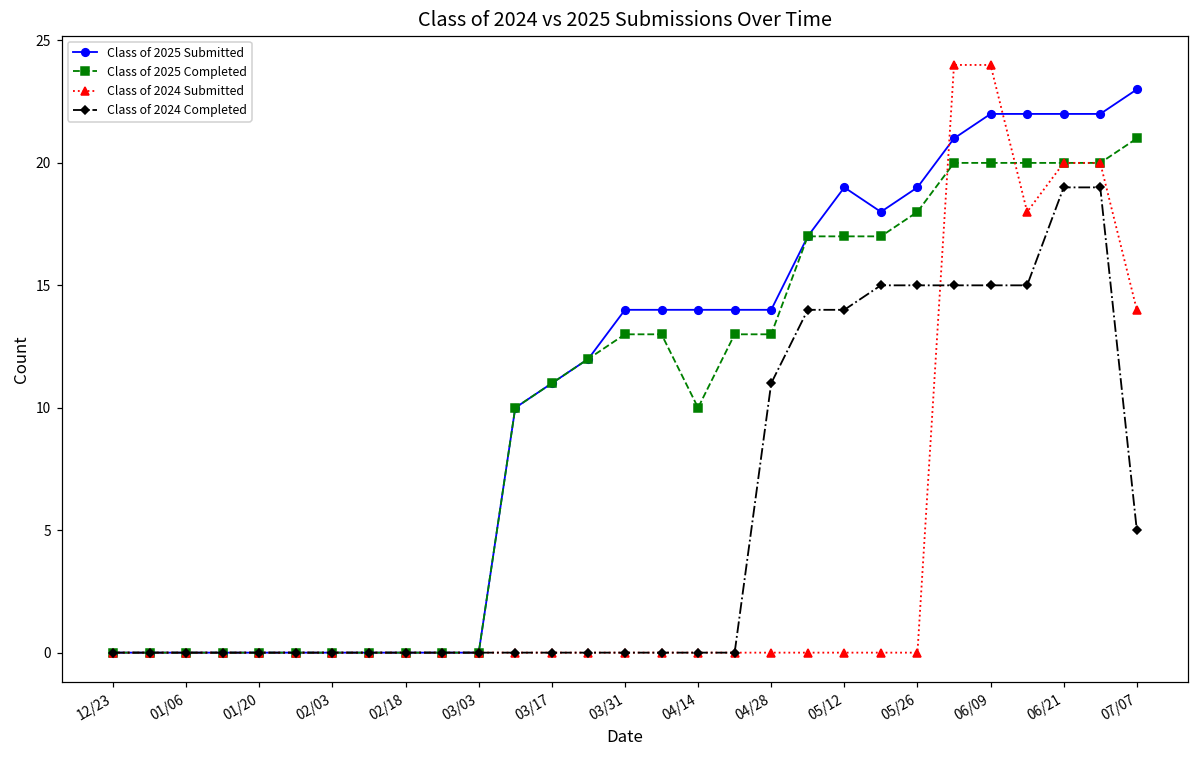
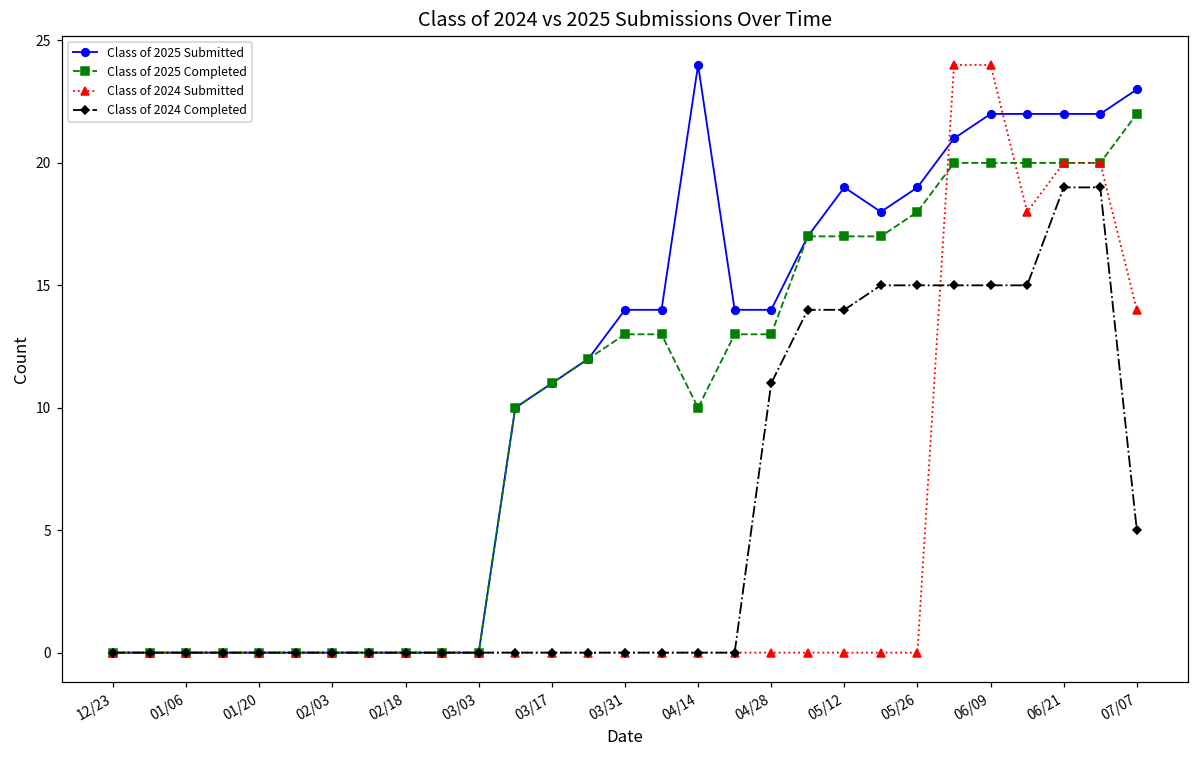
Class of 2025 Submitted, 04/14: 14 -> 24
Class of 2025 Completed, 07/07: 21 -> 22
